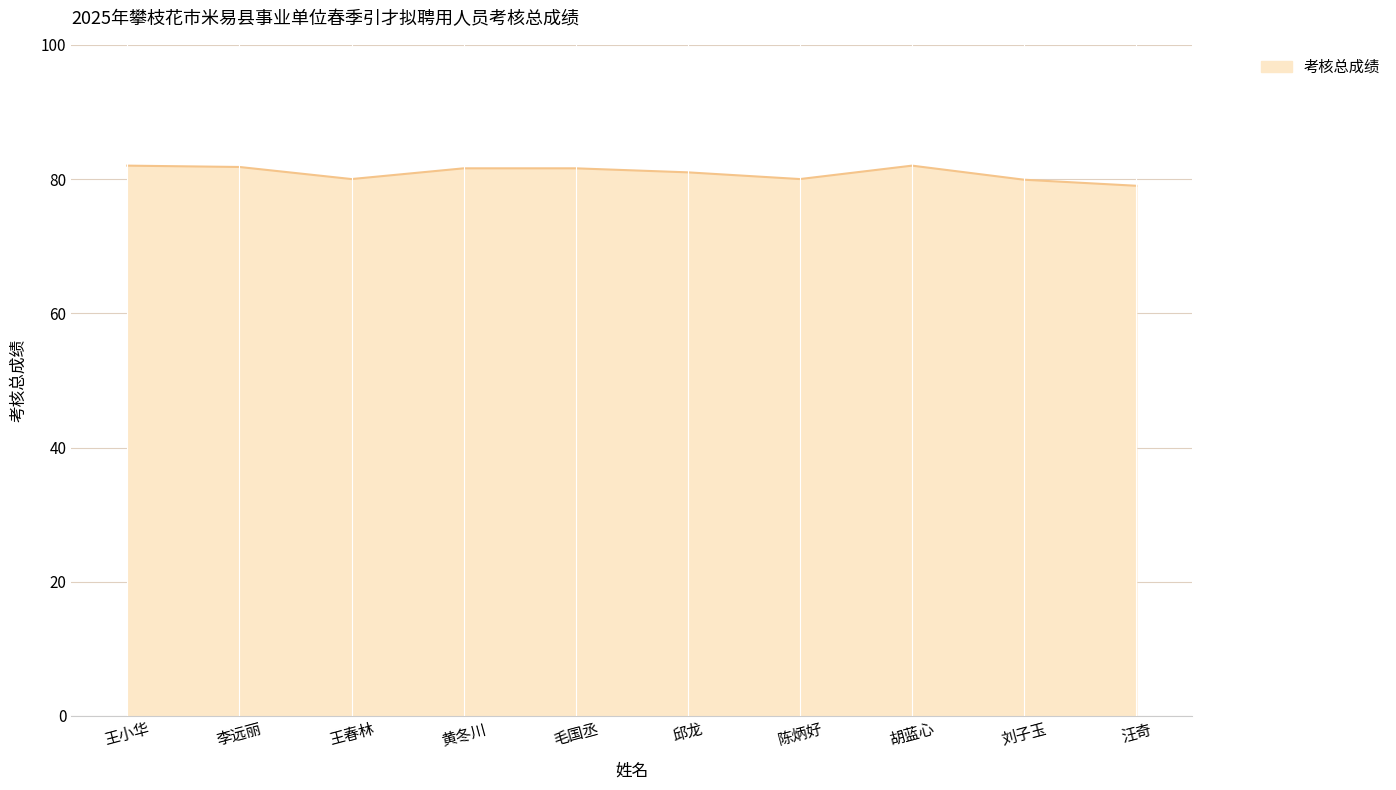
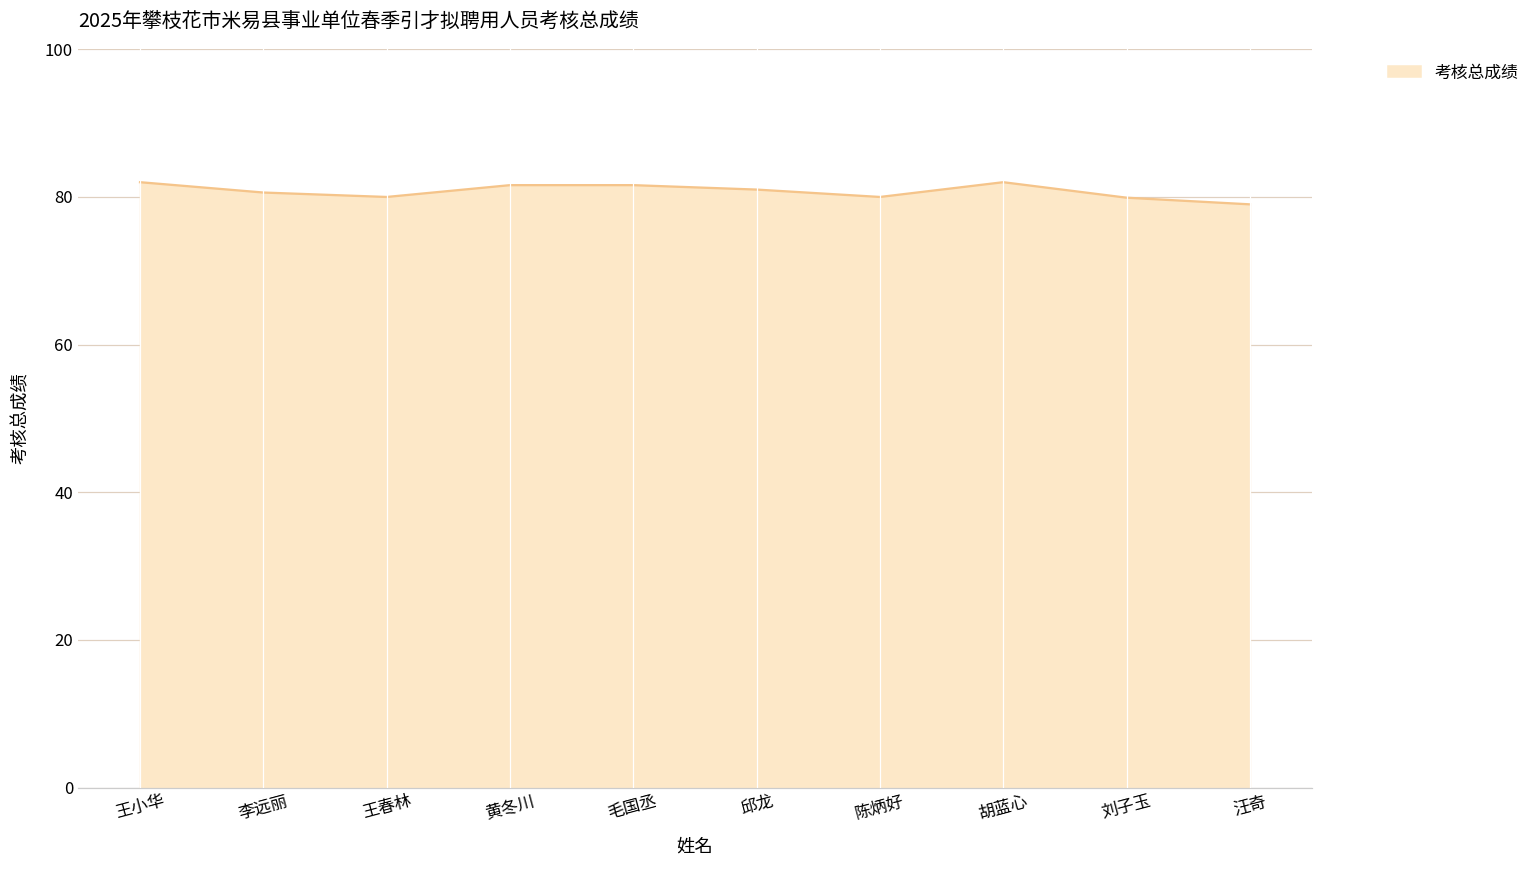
李远丽: 82 -> 81
